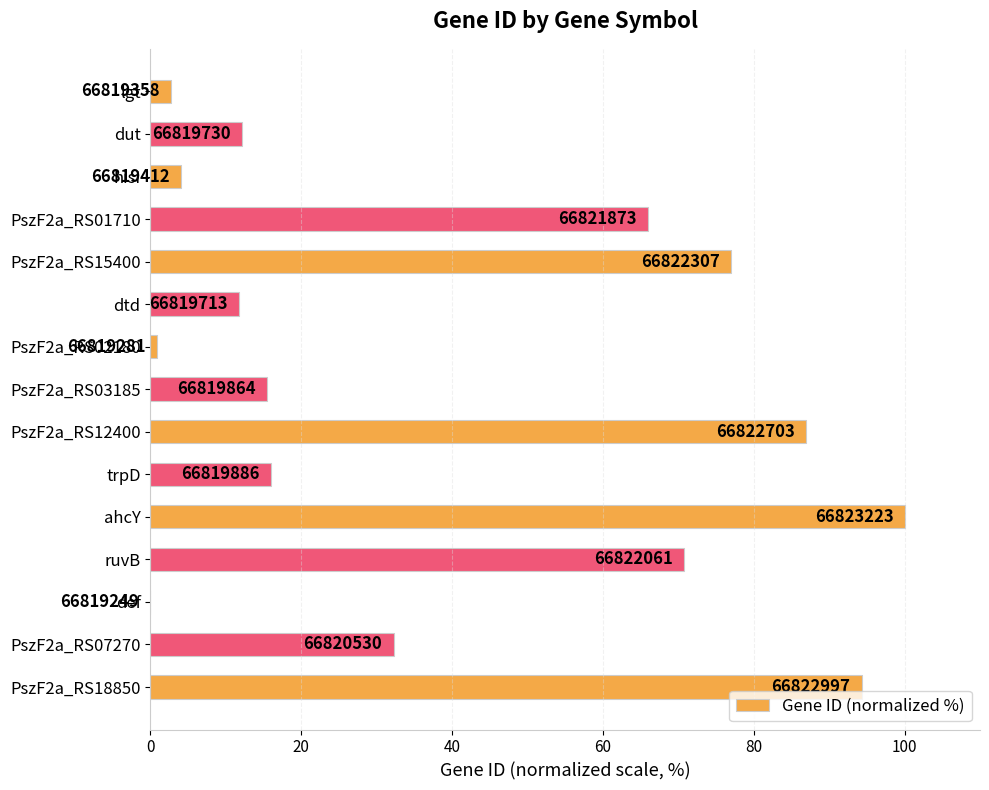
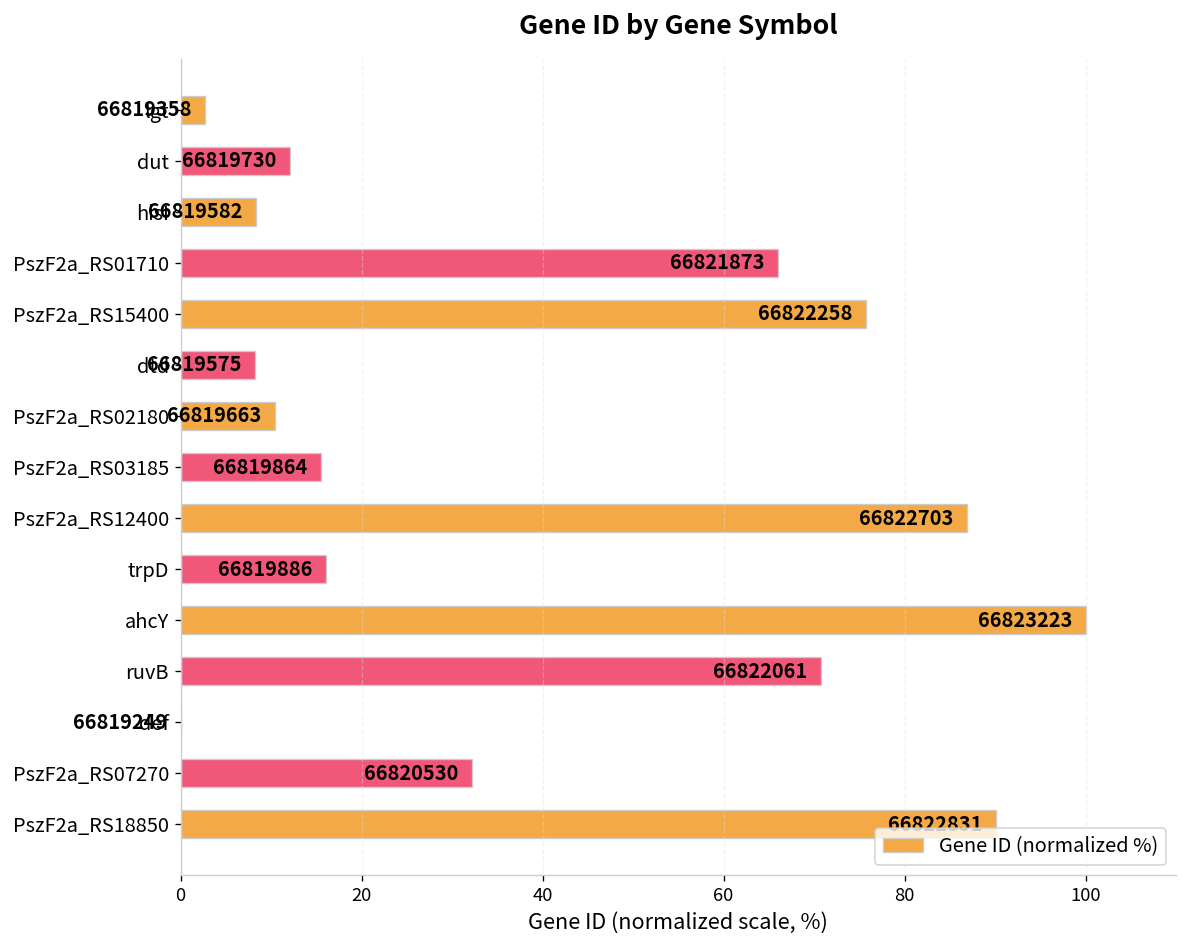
hisI: 66819412 -> 66819582
PszF2a_RS15400: 66822307 -> 66822258
dtd: 66819713 -> 66819575
PszF2a_RS02180: 66819281 -> 66819663
PszF2a_RS18850: 94 -> 90
